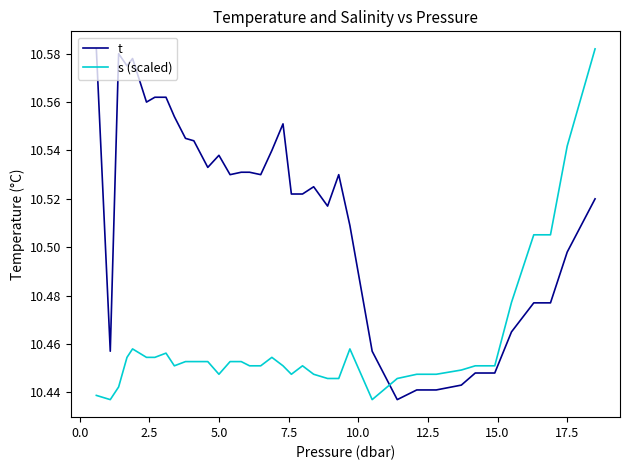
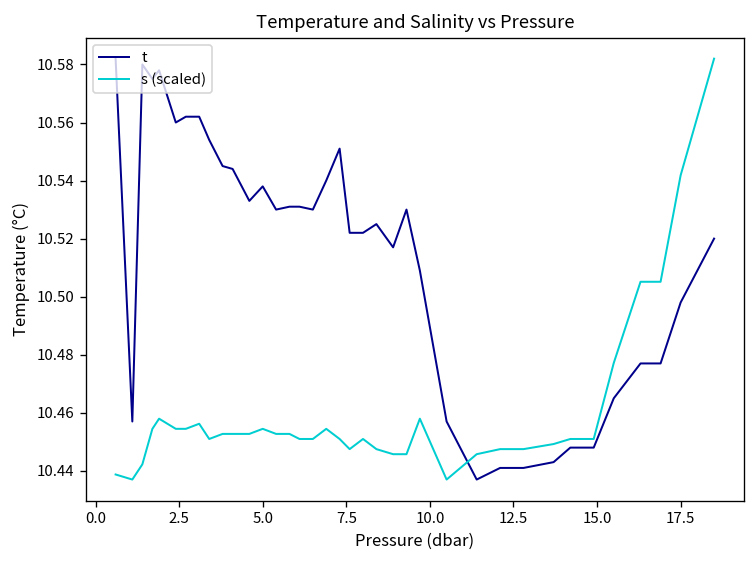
s (scaled), 5.0: 10.447 -> 10.454
